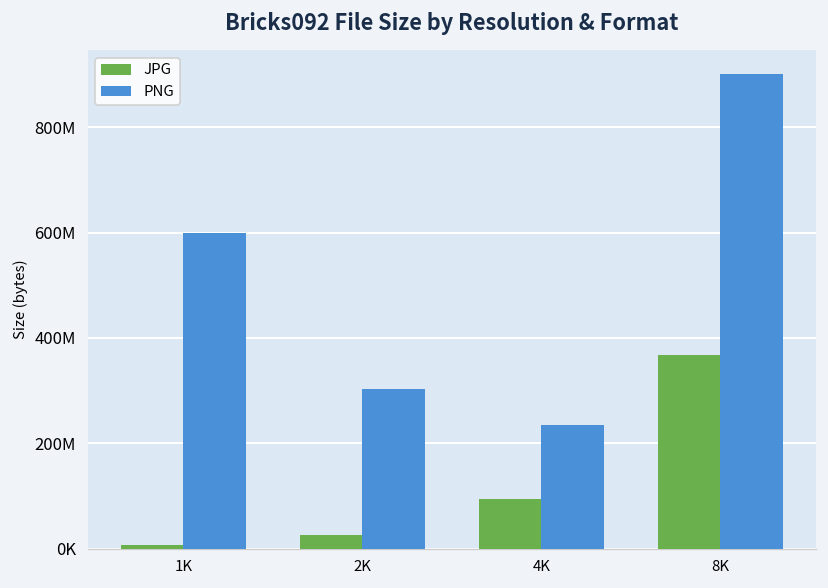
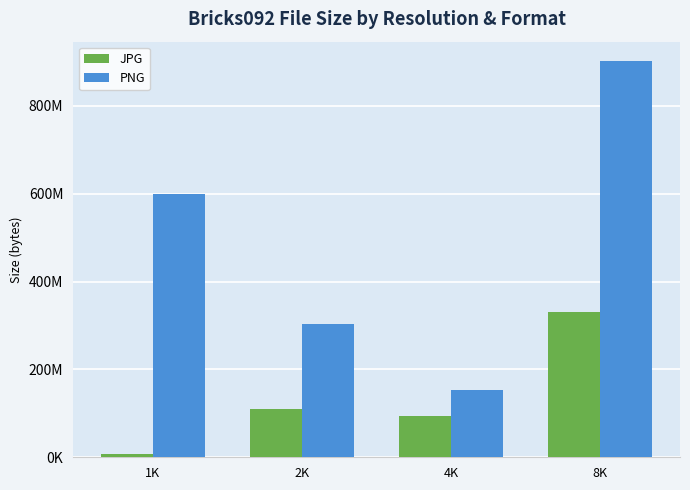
JPG, 2K: 30000000 -> 110000000
PNG, 4K: 230000000 -> 150000000
JPG, 8K: 370000000 -> 330000000
